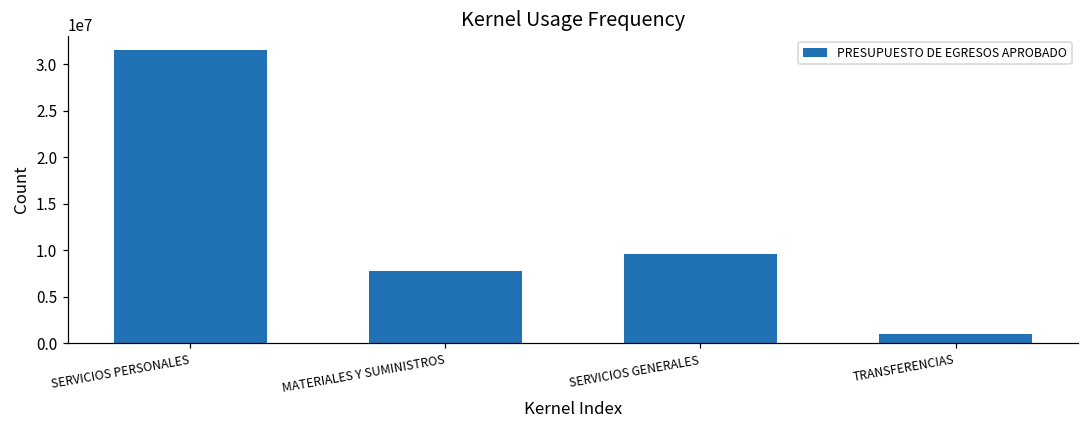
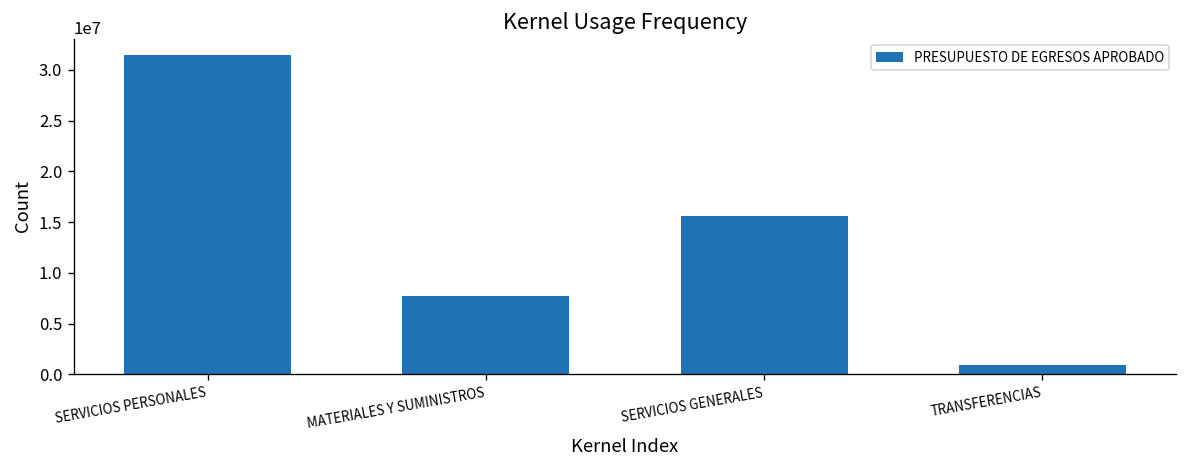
SERVICIOS GENERALES: 10000000 -> 16000000
